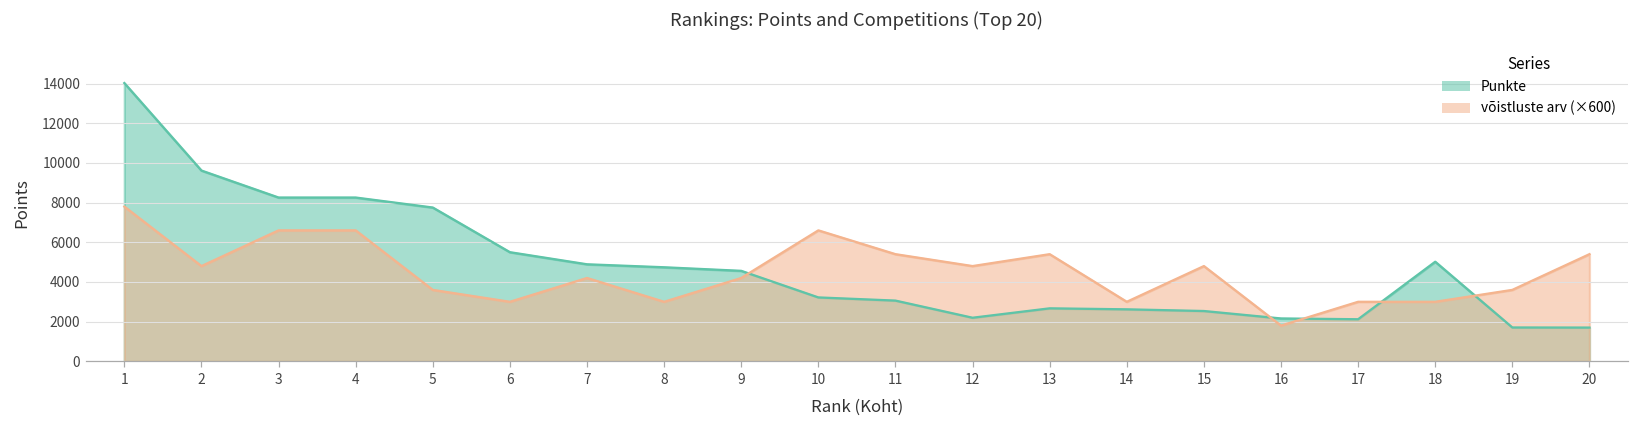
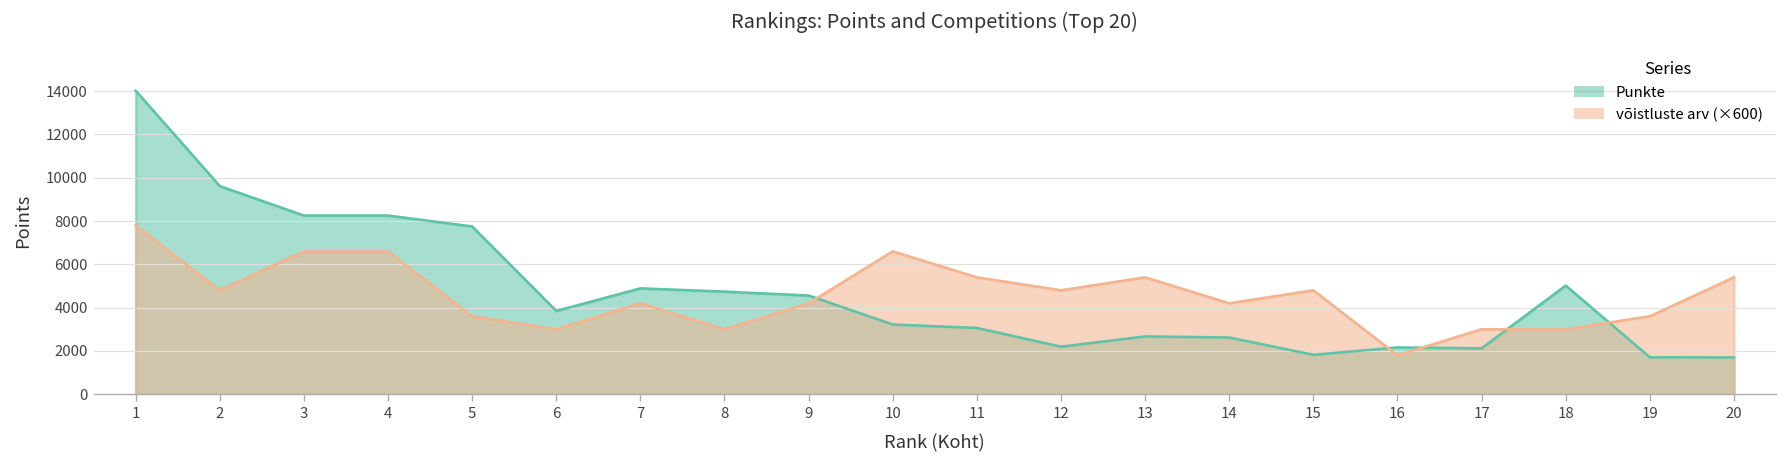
Punkte, 6: 5500 -> 3800
võistluste arv (×600), 14: 3000 -> 4200
Punkte, 15: 2500 -> 1800
